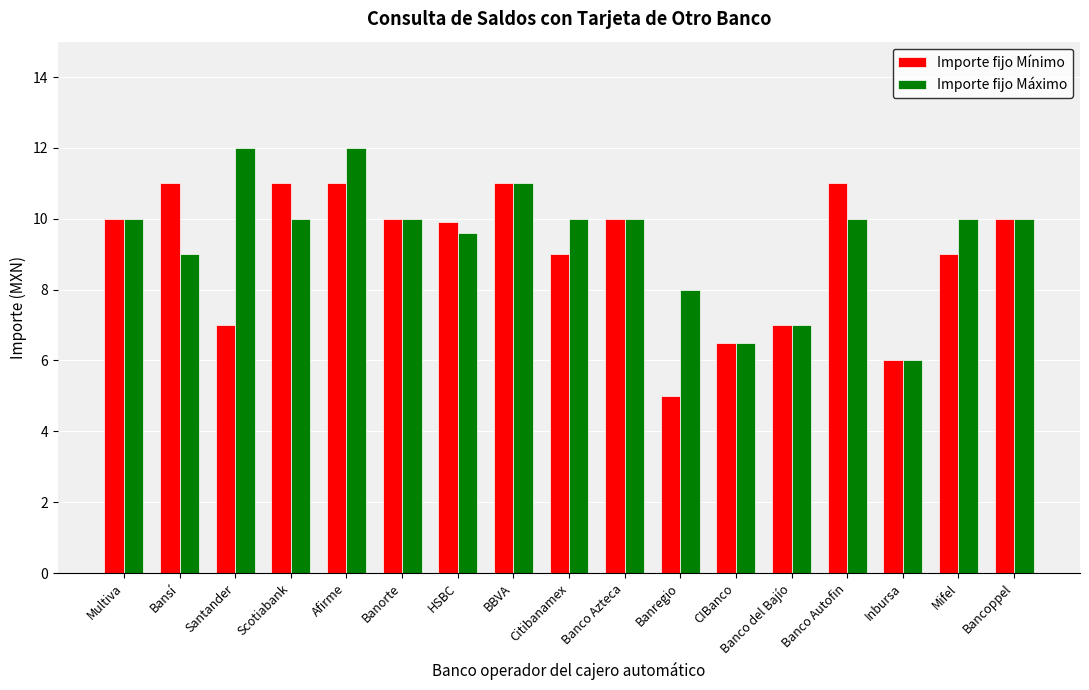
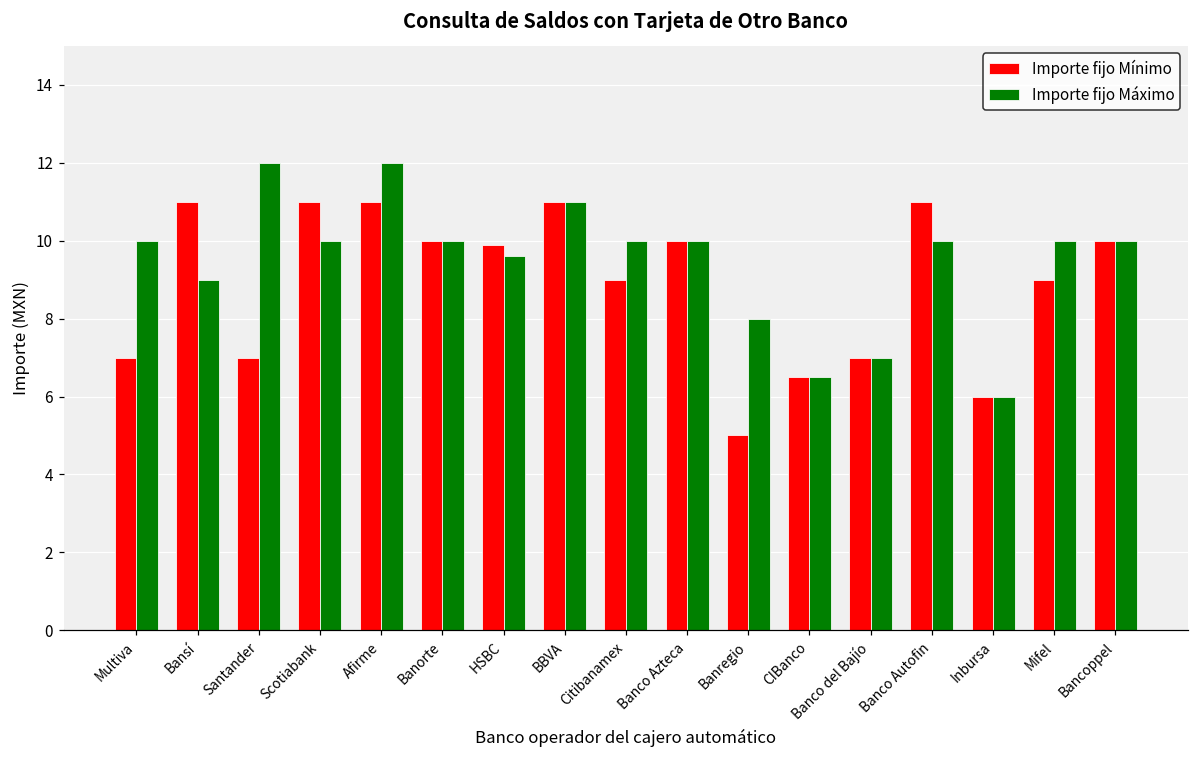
Importe fijo Mínimo, Multiva: 10 -> 7
